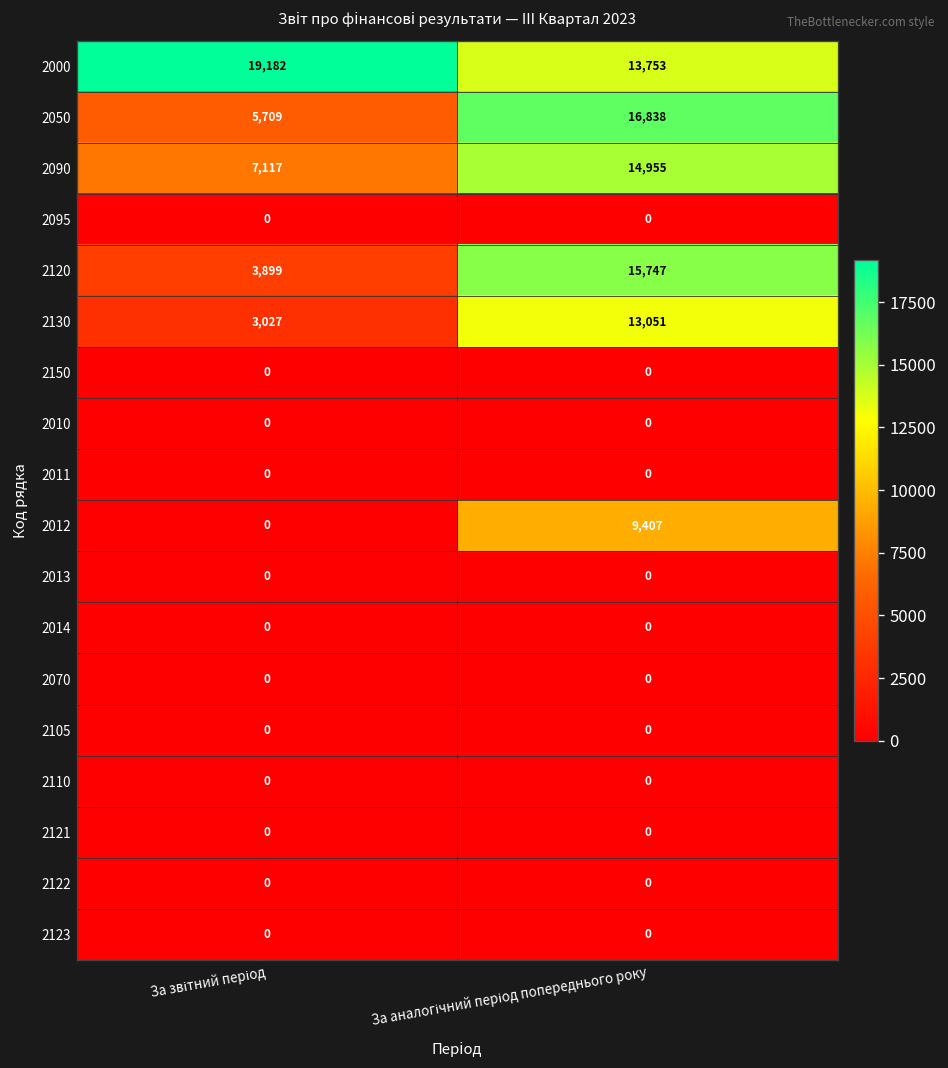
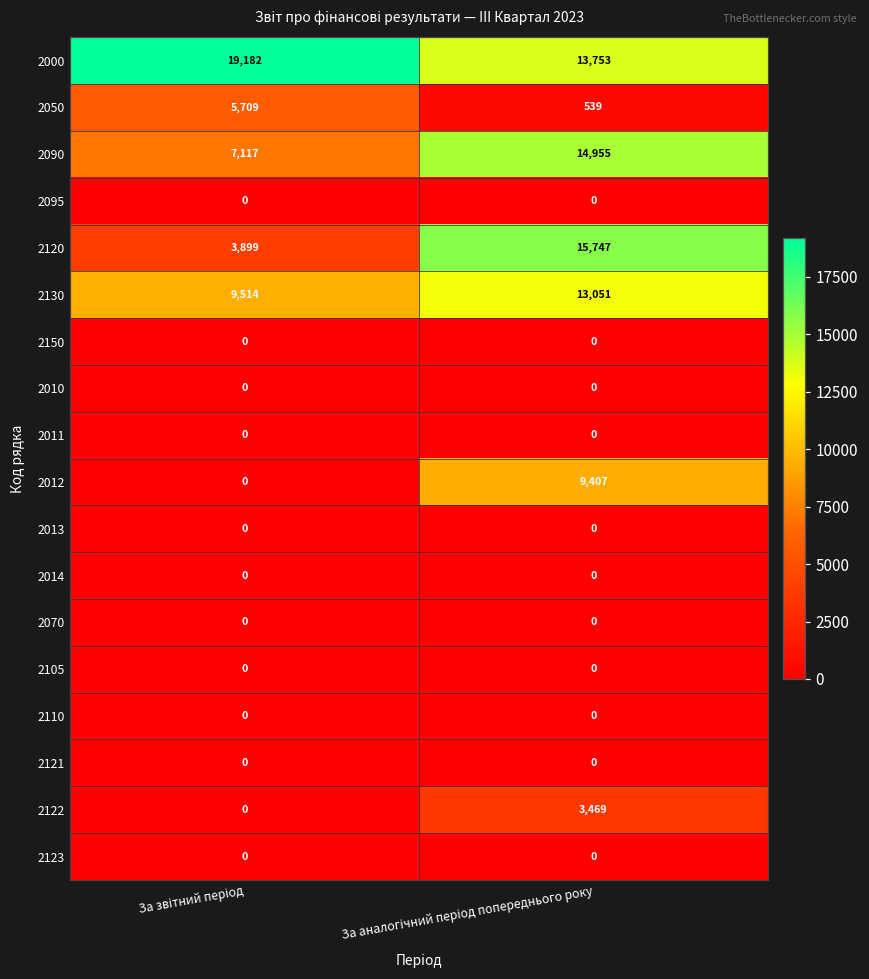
2050, За аналогічний період попереднього року: 16,838 -> 539
2130, За звітний період: 3,027 -> 9,514
2122, За аналогічний період попереднього року: 0 -> 3,469
